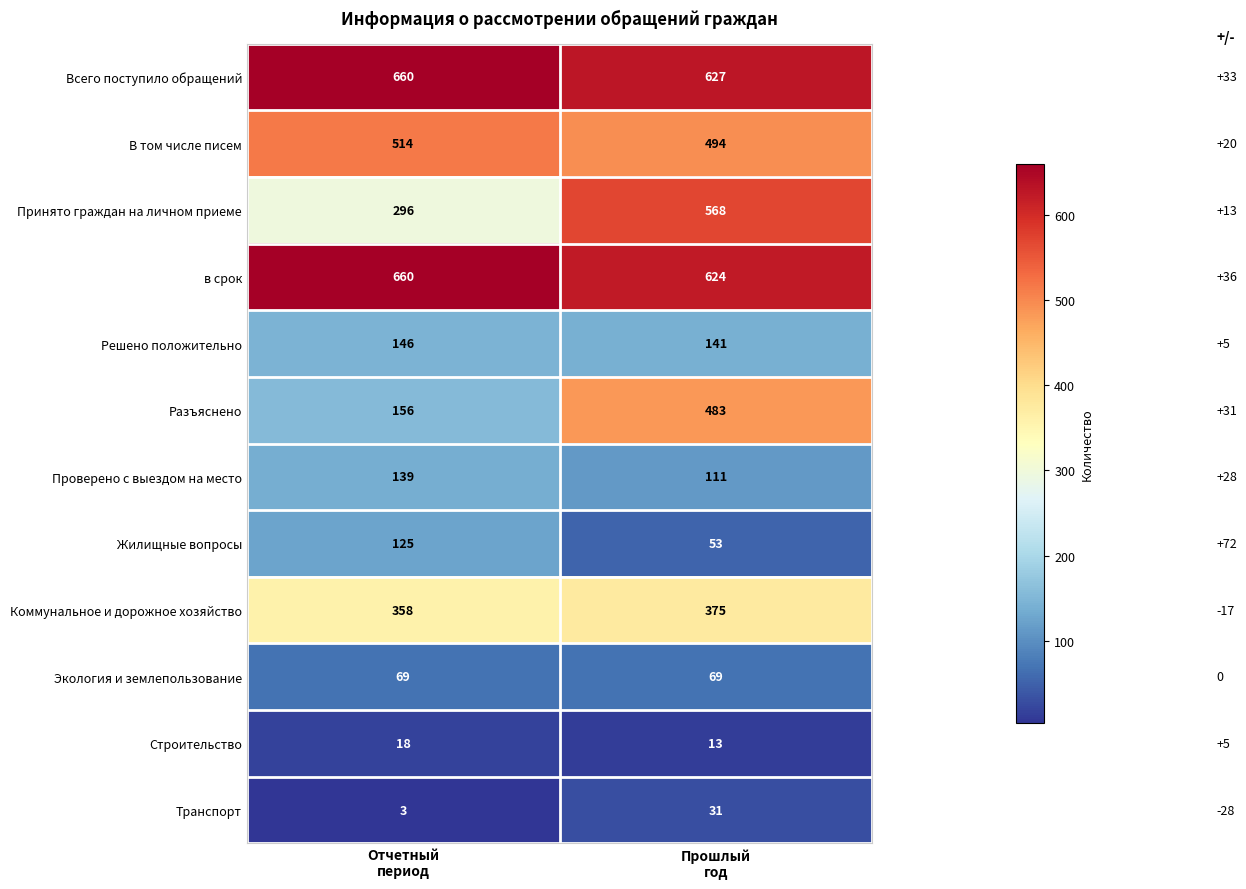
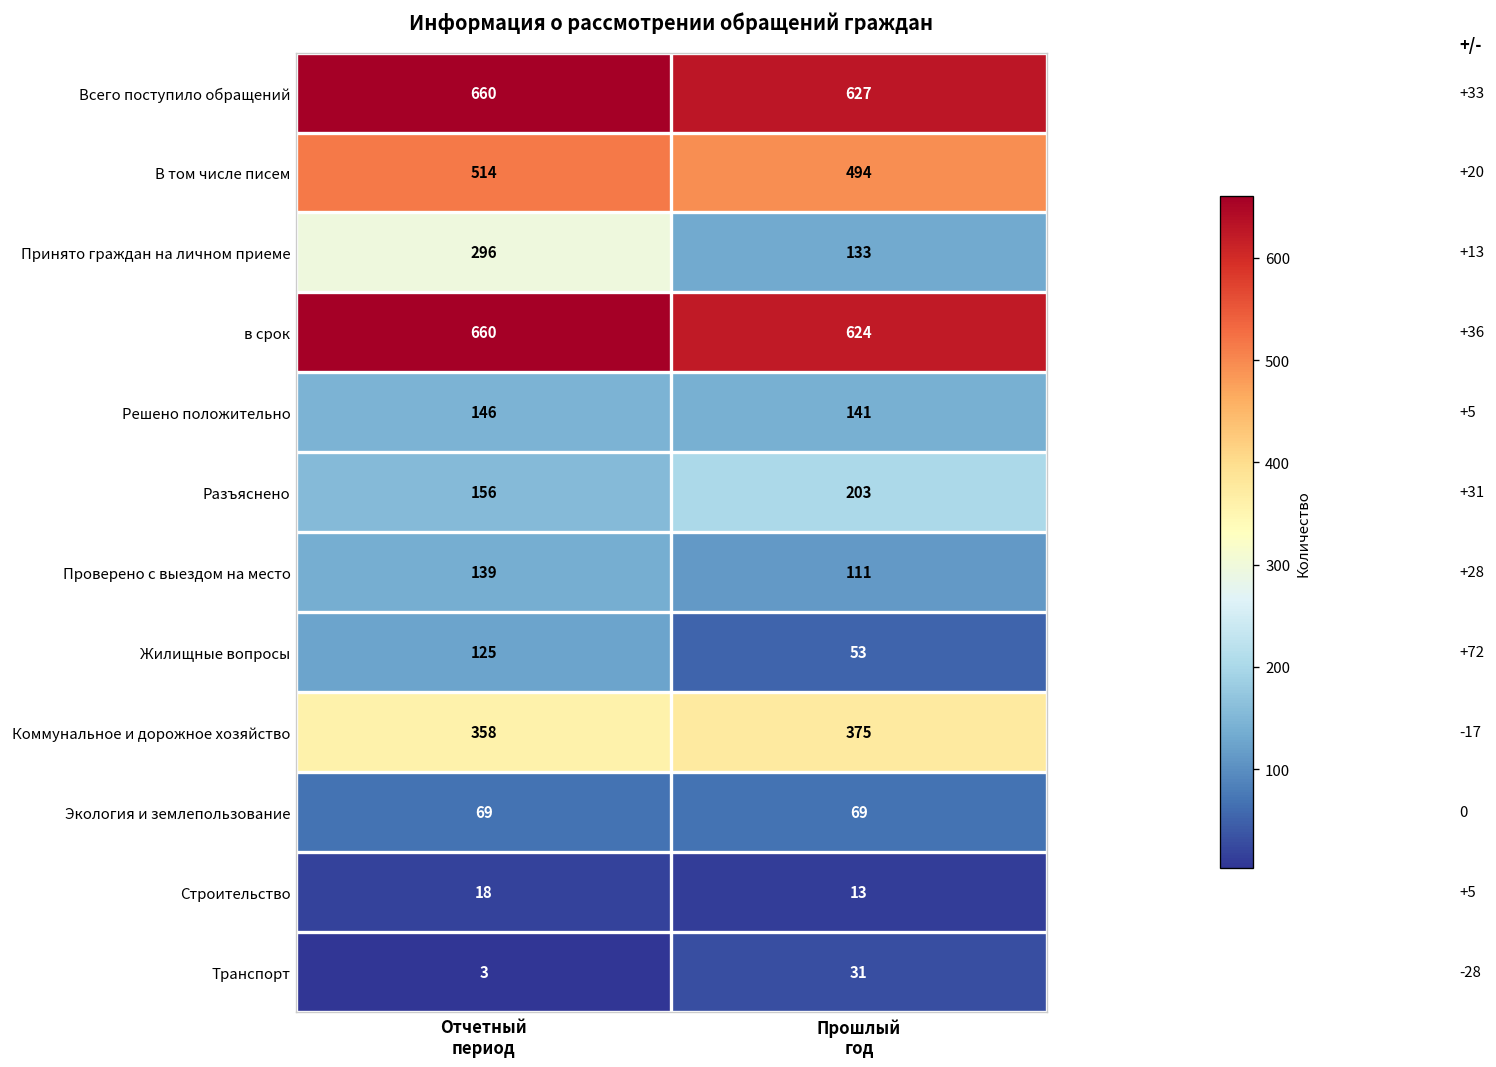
Принято граждан на личном приеме, Прошлый год: 568 -> 133
Разъяснено, Прошлый год: 483 -> 203
